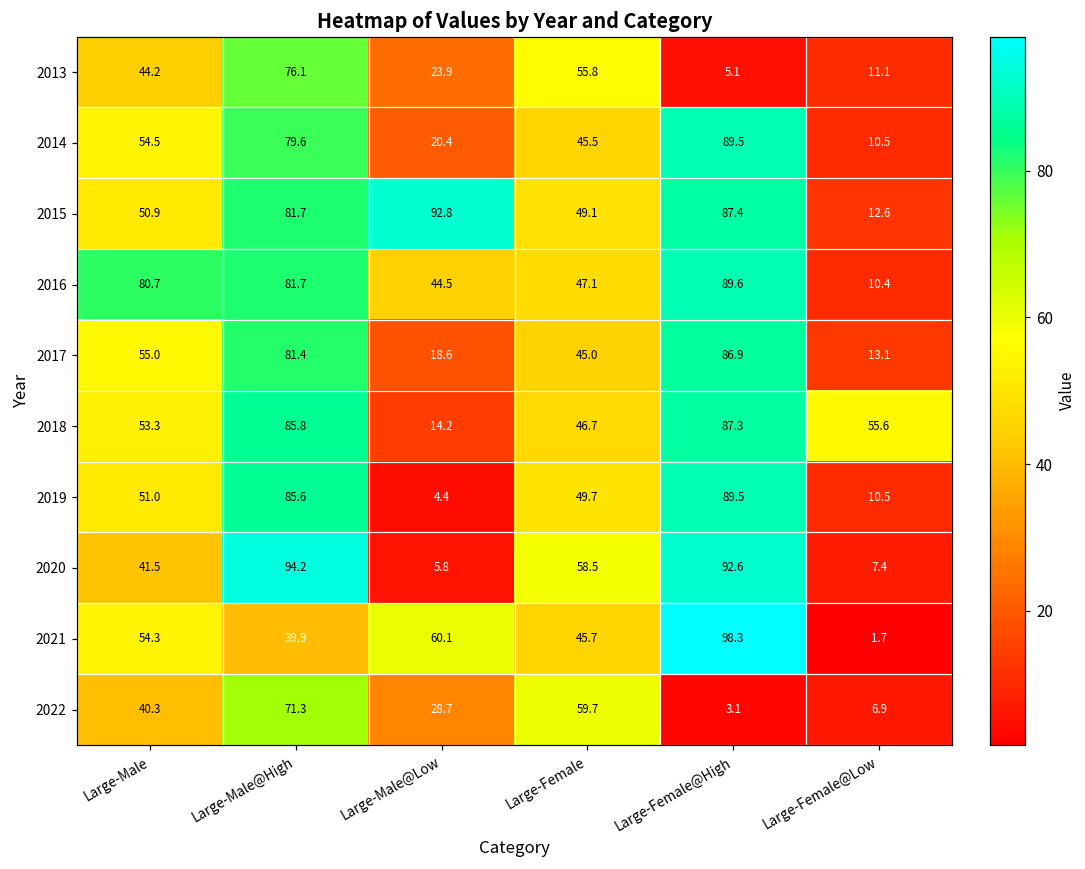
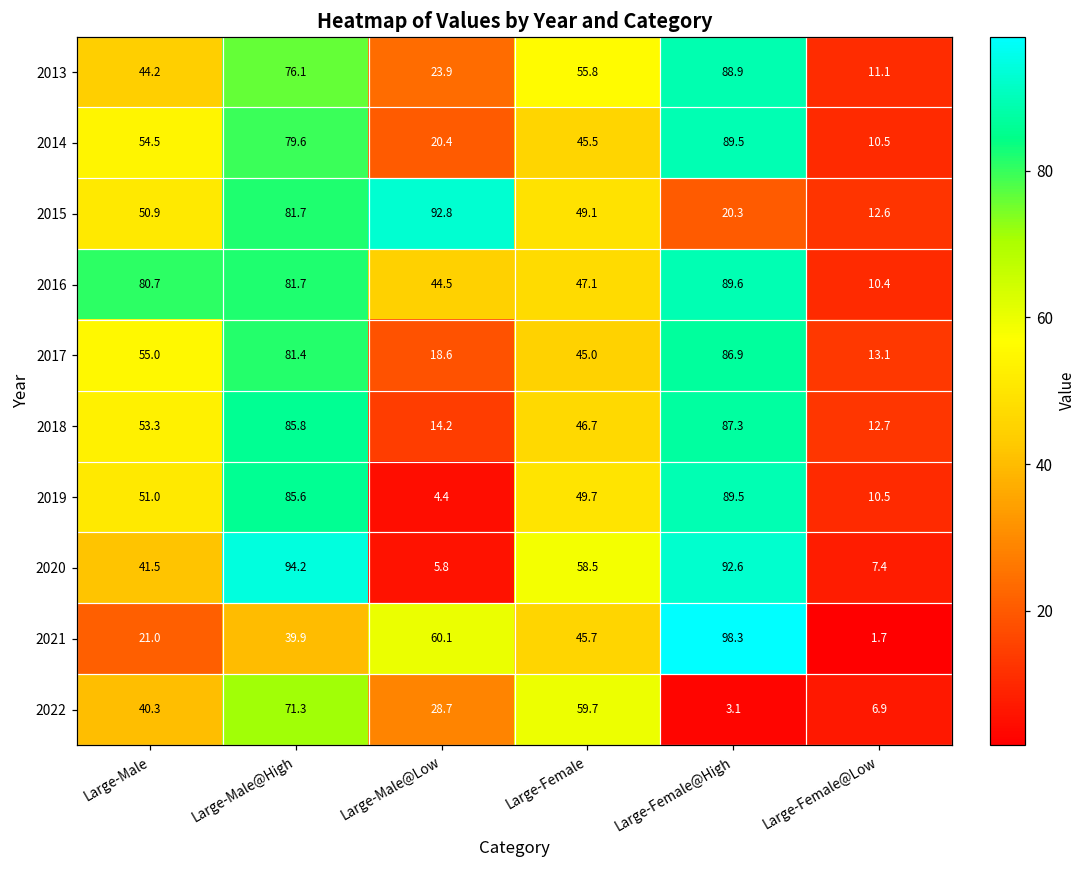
2013, Large-Female@High: 5.1 -> 88.9
2015, Large-Female@High: 87.4 -> 20.3
2018, Large-Female@Low: 55.6 -> 12.7
2021, Large-Male: 54.3 -> 21.0
